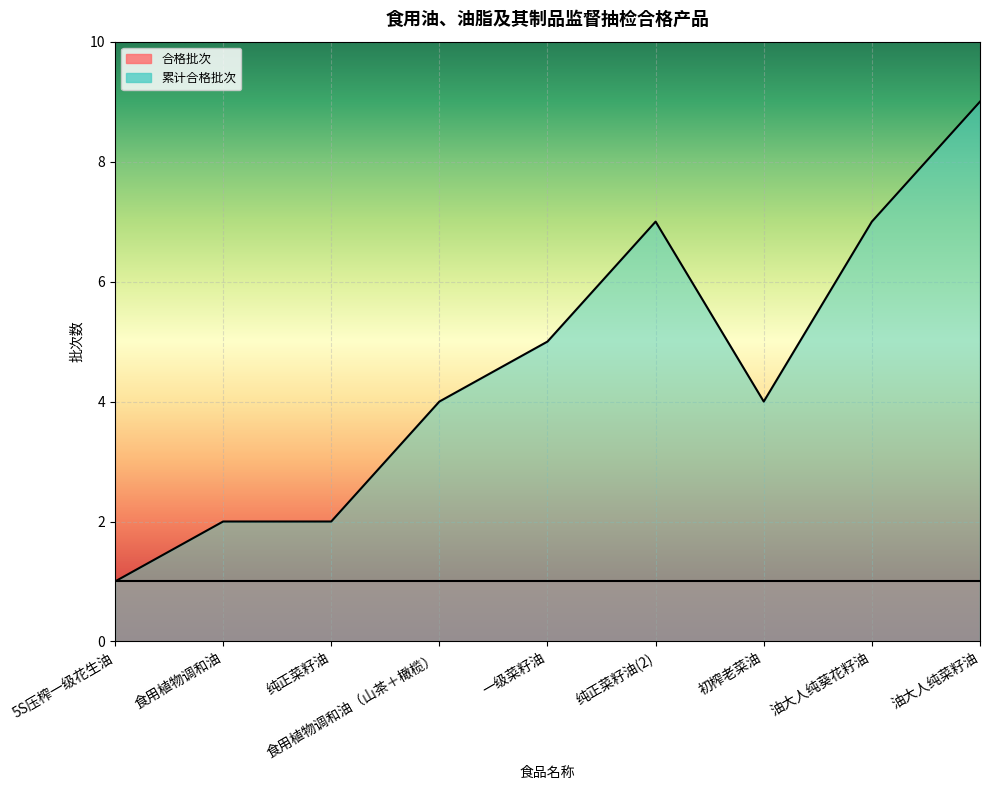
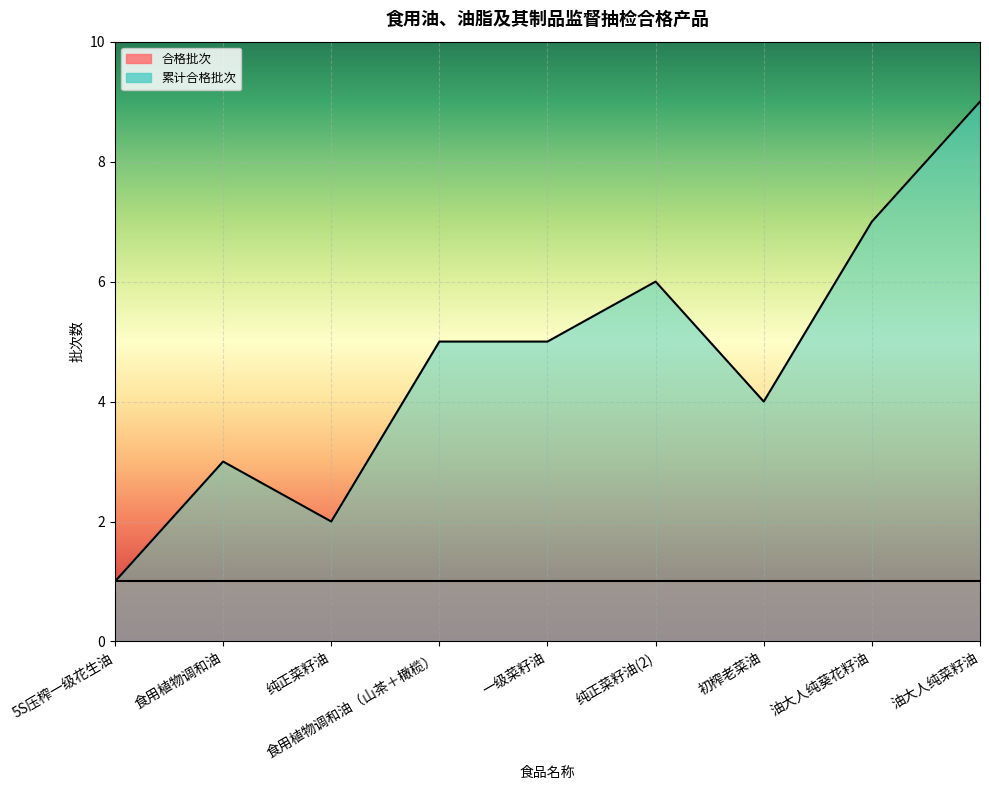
累计合格批次, 食用植物调和油: 2 -> 3
累计合格批次, 食用植物调和油（山茶＋橄榄）: 4 -> 5
累计合格批次, 纯正菜籽油(2): 7 -> 6
